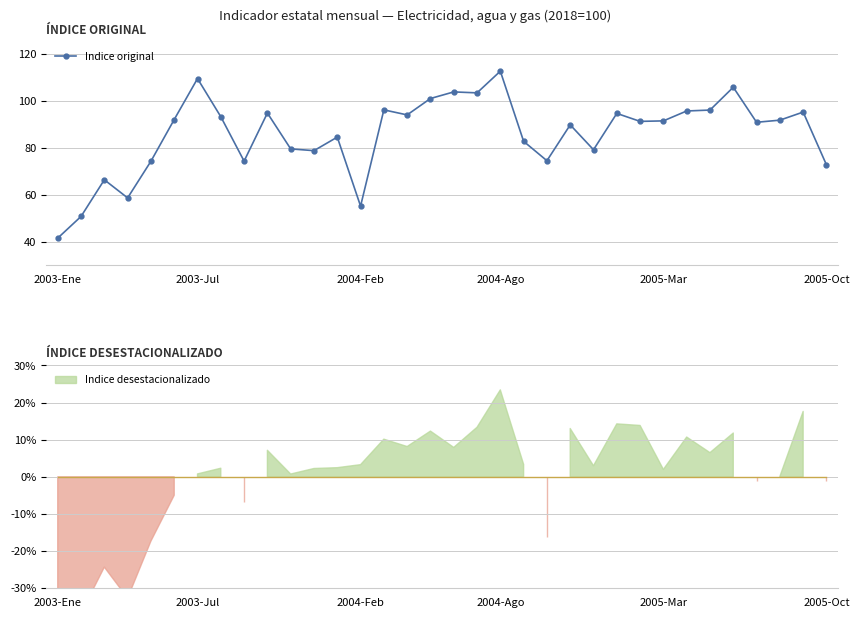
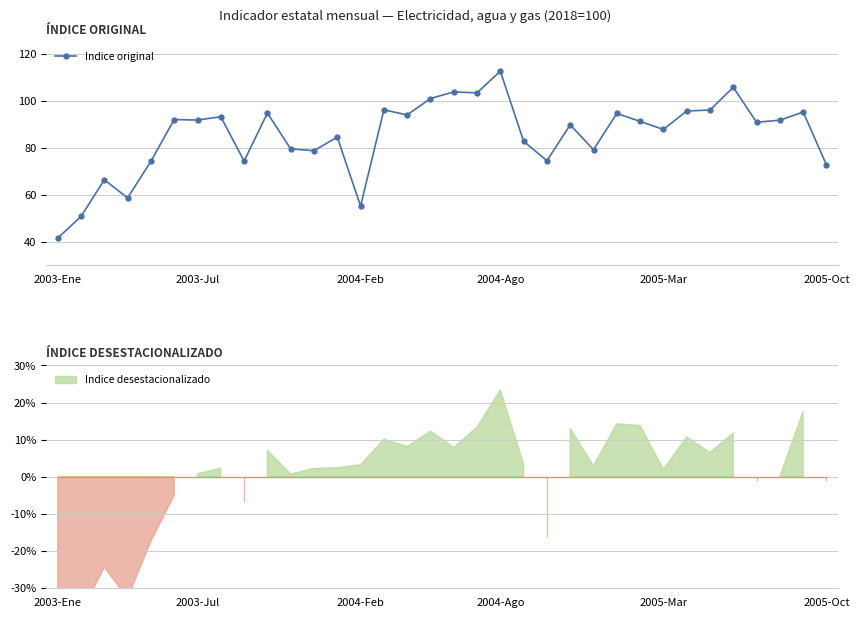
ÍNDICE ORIGINAL, 2003-Jul: 110 -> 92
ÍNDICE ORIGINAL, 2005-Mar: 91 -> 88
